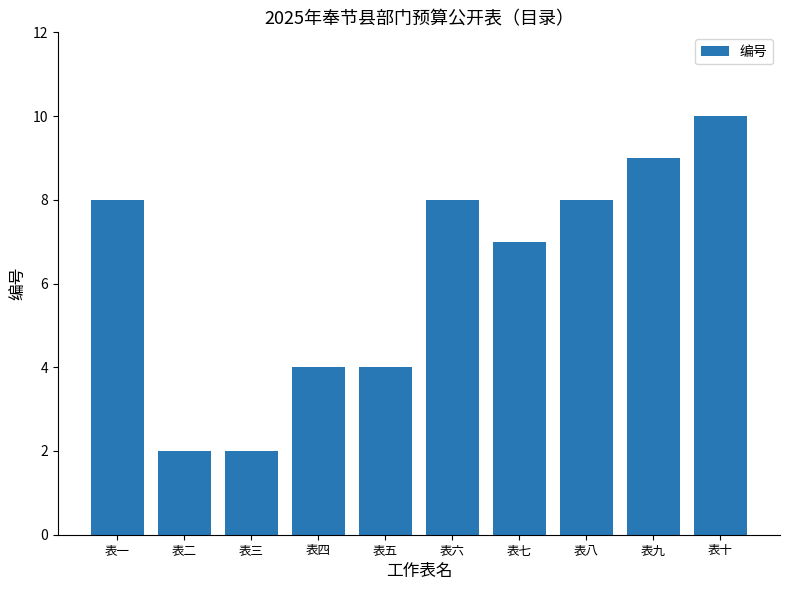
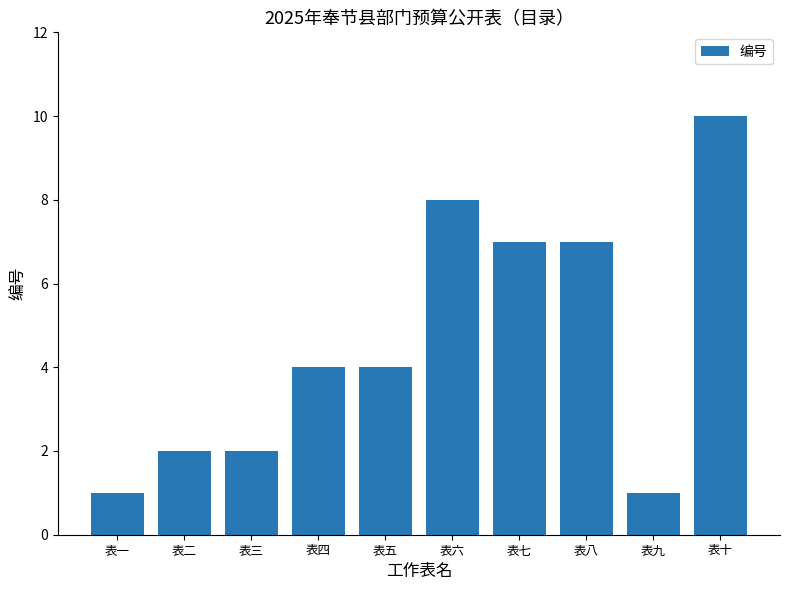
表一: 8 -> 1
表八: 8 -> 7
表九: 9 -> 1
